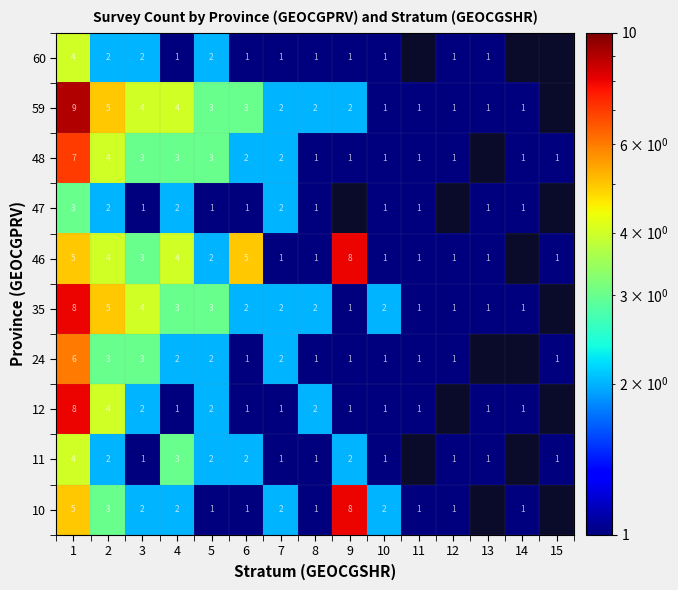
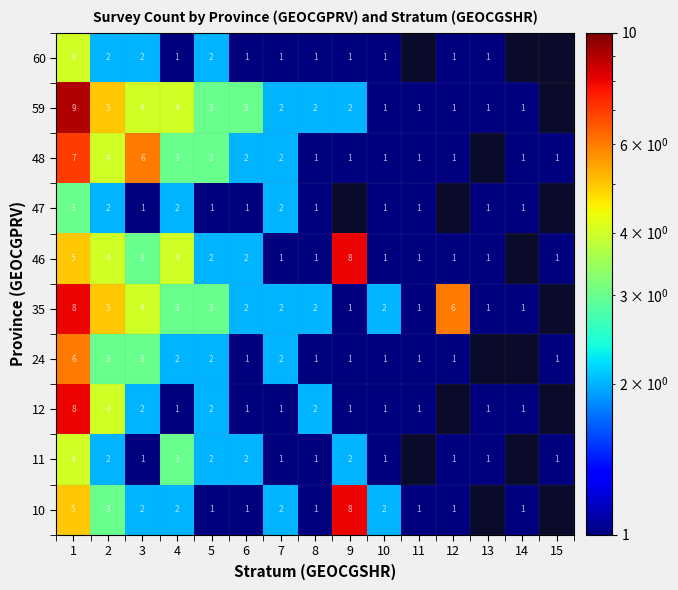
48, 3: 3 -> 6
46, 6: 5 -> 2
35, 12: 1 -> 6
